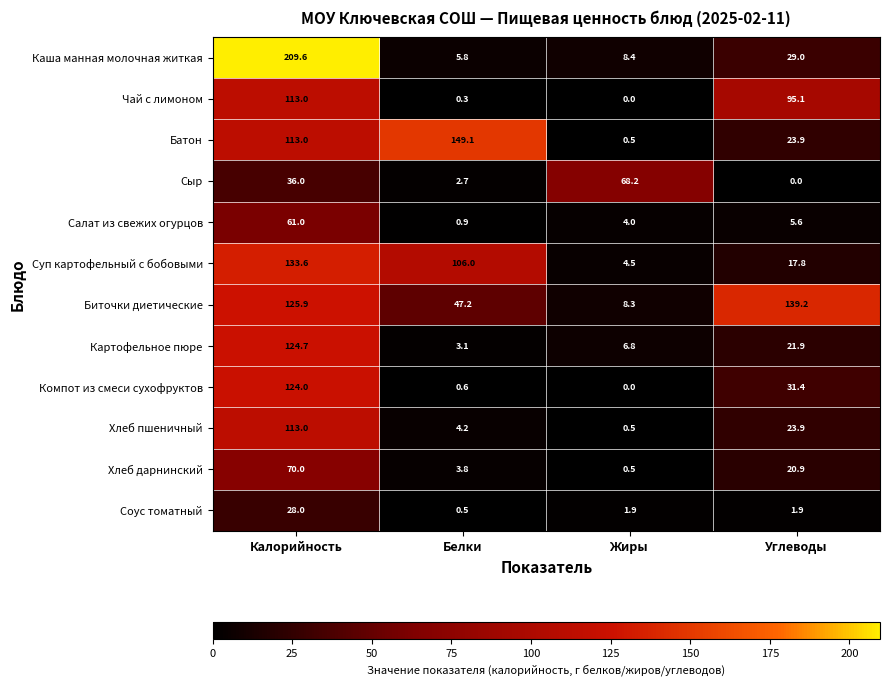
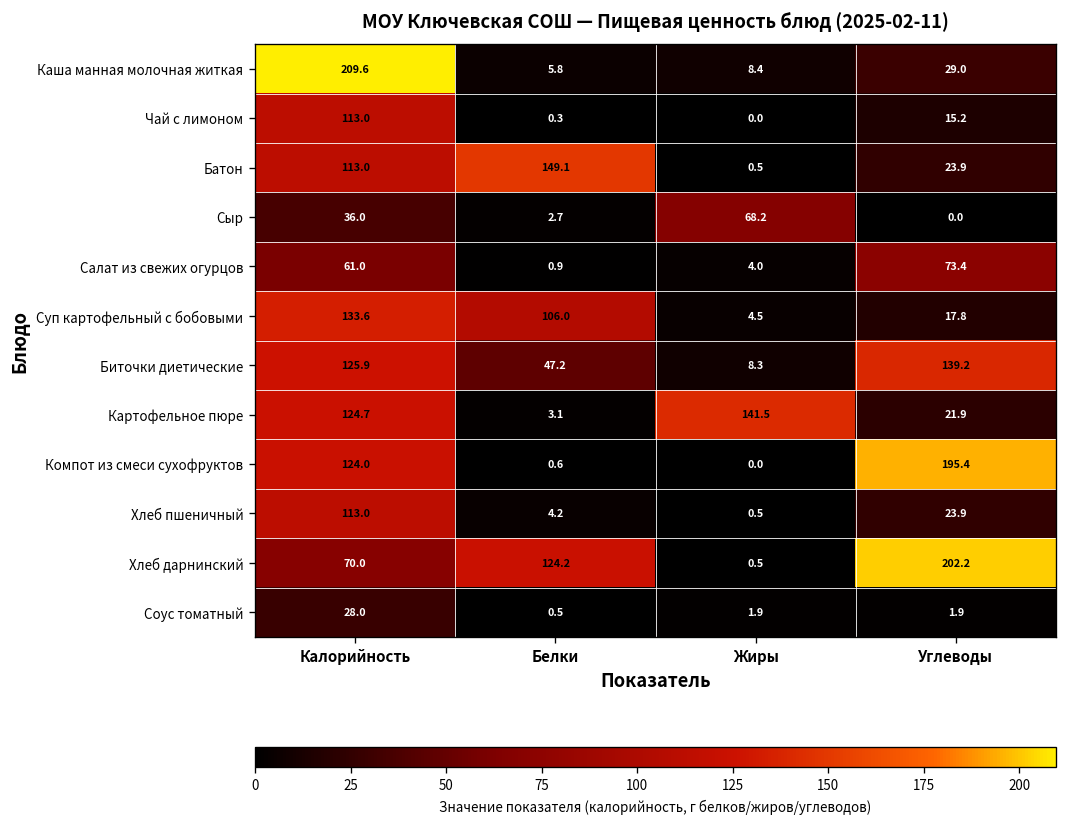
Чай с лимоном, Углеводы: 95.1 -> 15.2
Салат из свежих огурцов, Углеводы: 5.6 -> 73.4
Картофельное пюре, Жиры: 6.8 -> 141.5
Компот из смеси сухофруктов, Углеводы: 31.4 -> 195.4
Хлеб дарнинский, Белки: 3.8 -> 124.2
Хлеб дарнинский, Углеводы: 20.9 -> 202.2
